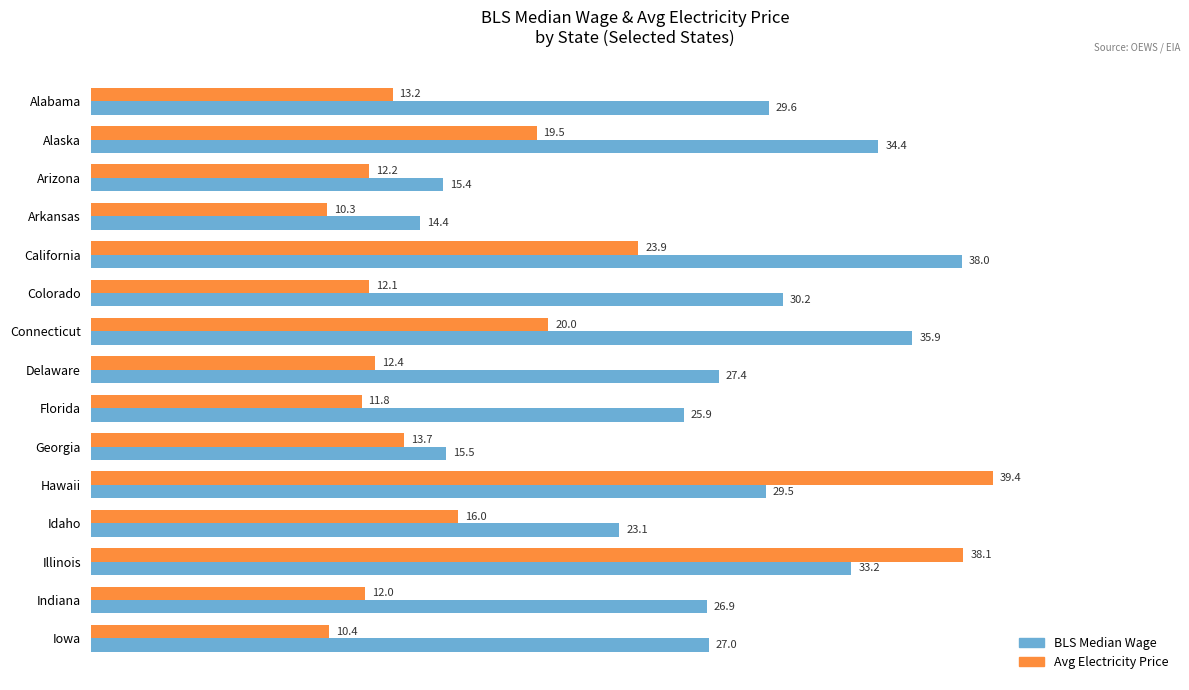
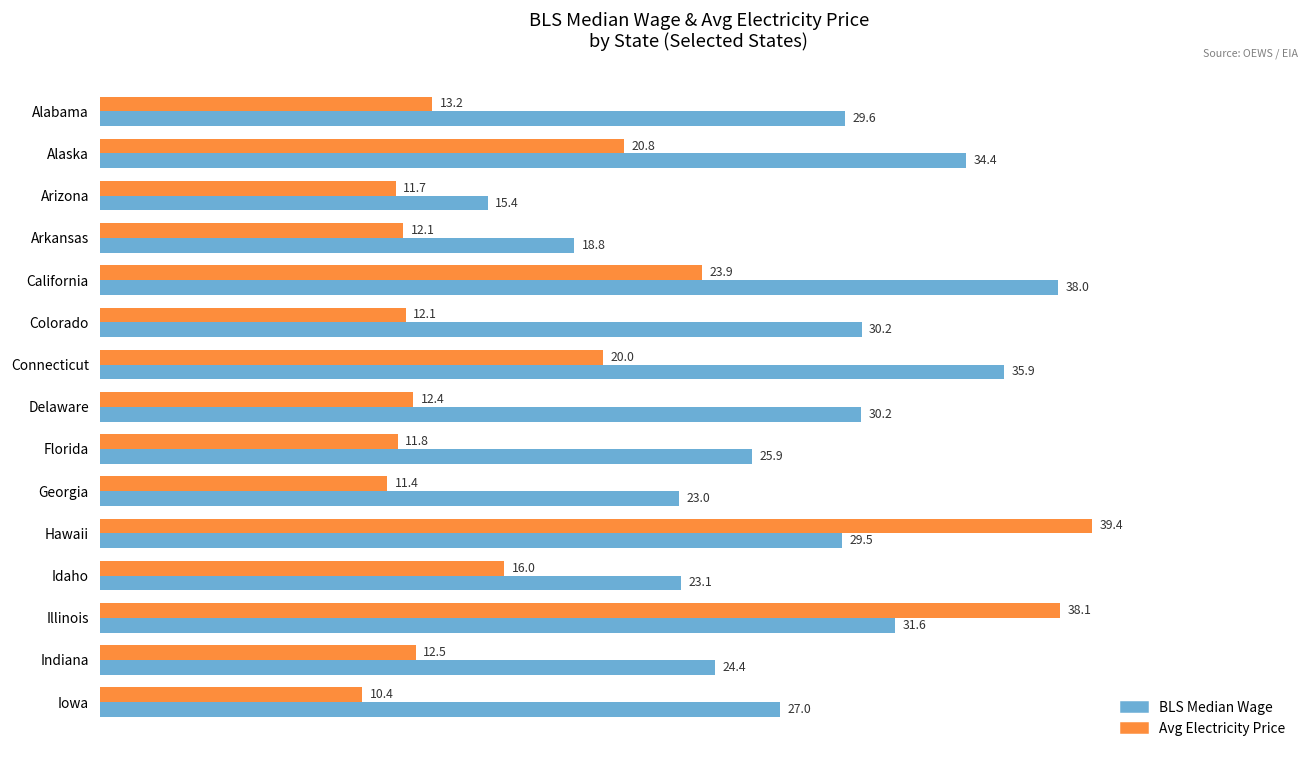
Avg Electricity Price, Alaska: 19.5 -> 20.8
Avg Electricity Price, Arizona: 12.2 -> 11.7
Avg Electricity Price, Arkansas: 10.3 -> 12.1
BLS Median Wage, Arkansas: 14.4 -> 18.8
BLS Median Wage, Delaware: 27.4 -> 30.2
Avg Electricity Price, Georgia: 13.7 -> 11.4
BLS Median Wage, Georgia: 15.5 -> 23.0
BLS Median Wage, Illinois: 33.2 -> 31.6
Avg Electricity Price, Indiana: 12.0 -> 12.5
BLS Median Wage, Indiana: 26.9 -> 24.4
